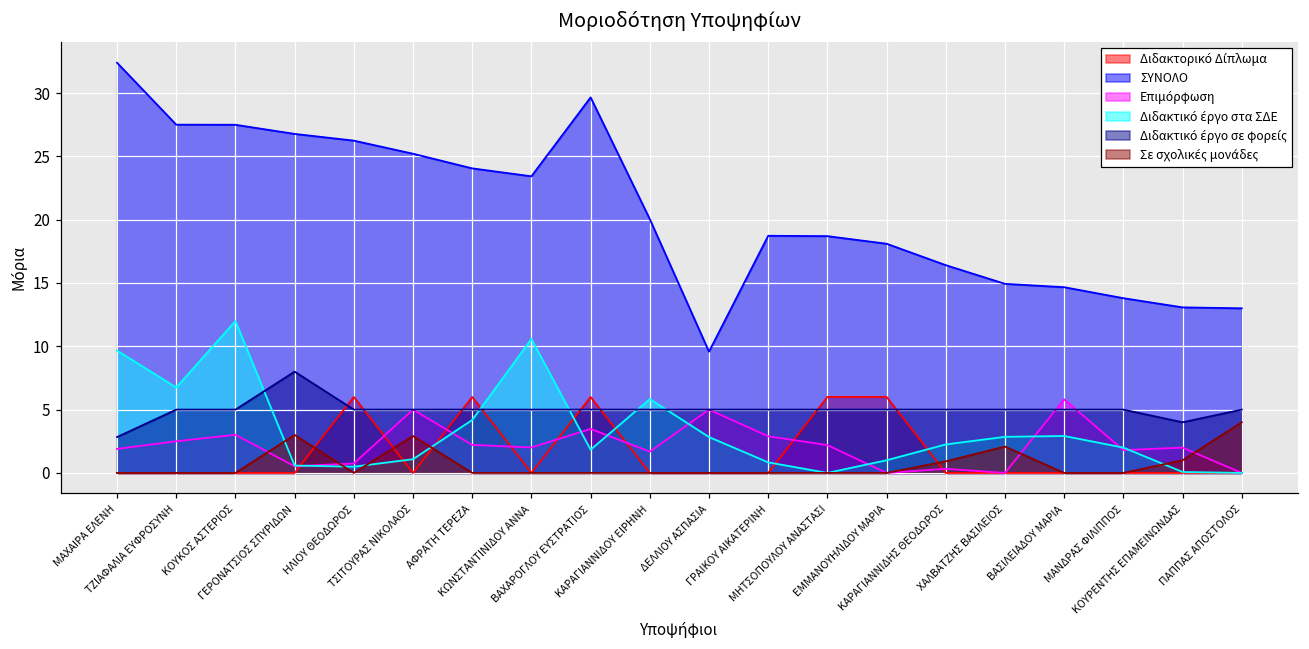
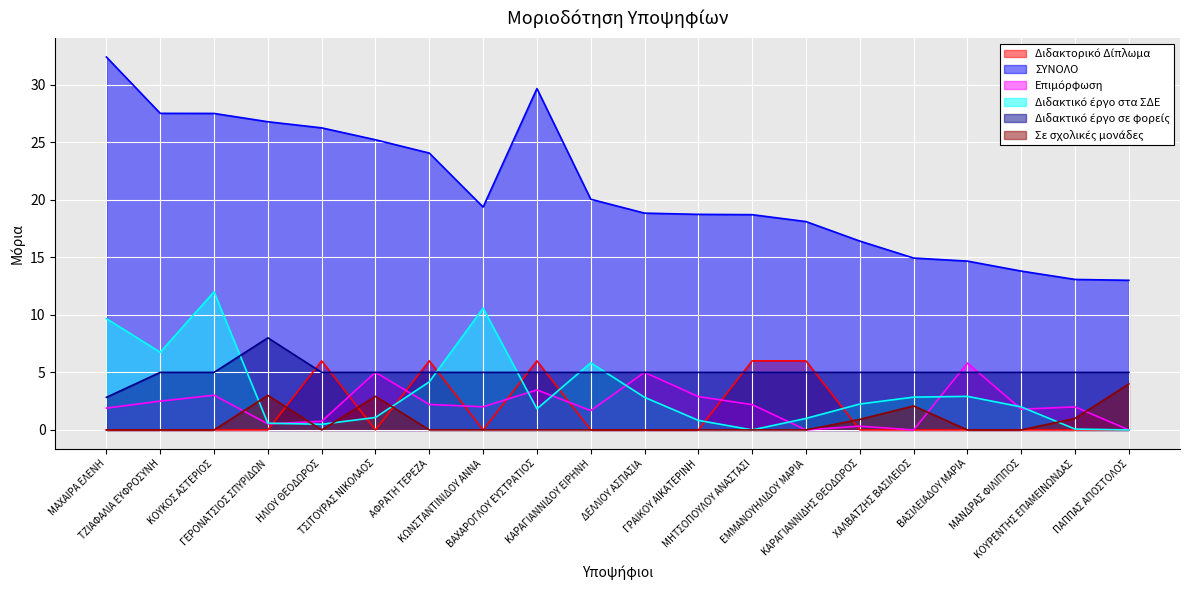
ΣΥΝΟΛΟ, ΚΩΝΣΤΑΝΤΙΝΙΔΟΥ ΑΝΝΑ: 23.4 -> 19.4
ΣΥΝΟΛΟ, ΔΕΛΛΙΟΥ ΑΣΠΑΣΙΑ: 9.6 -> 18.8
Διδακτικό έργο σε φορείς, ΚΟΥΡΕΝΤΗΣ ΕΠΑΜΕΙΝΩΝΔΑΣ: 4 -> 5
